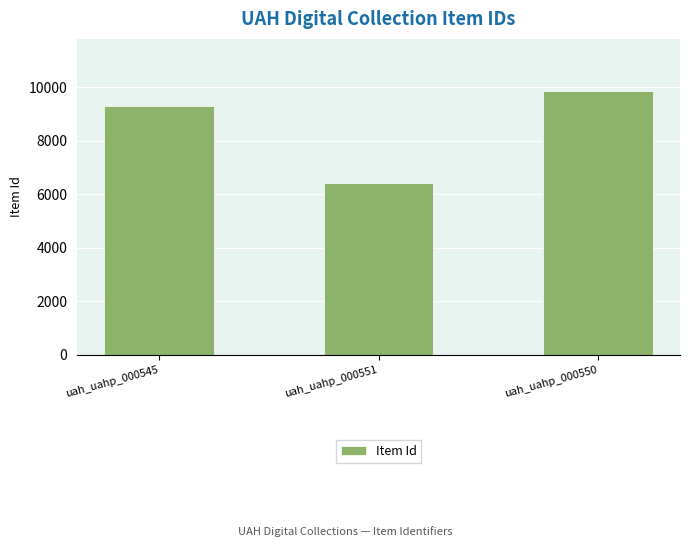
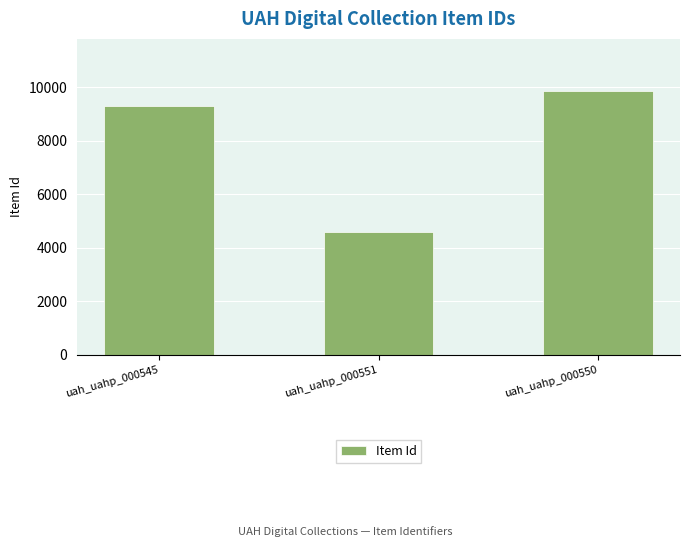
uah_uahp_000551: 6400 -> 4600
